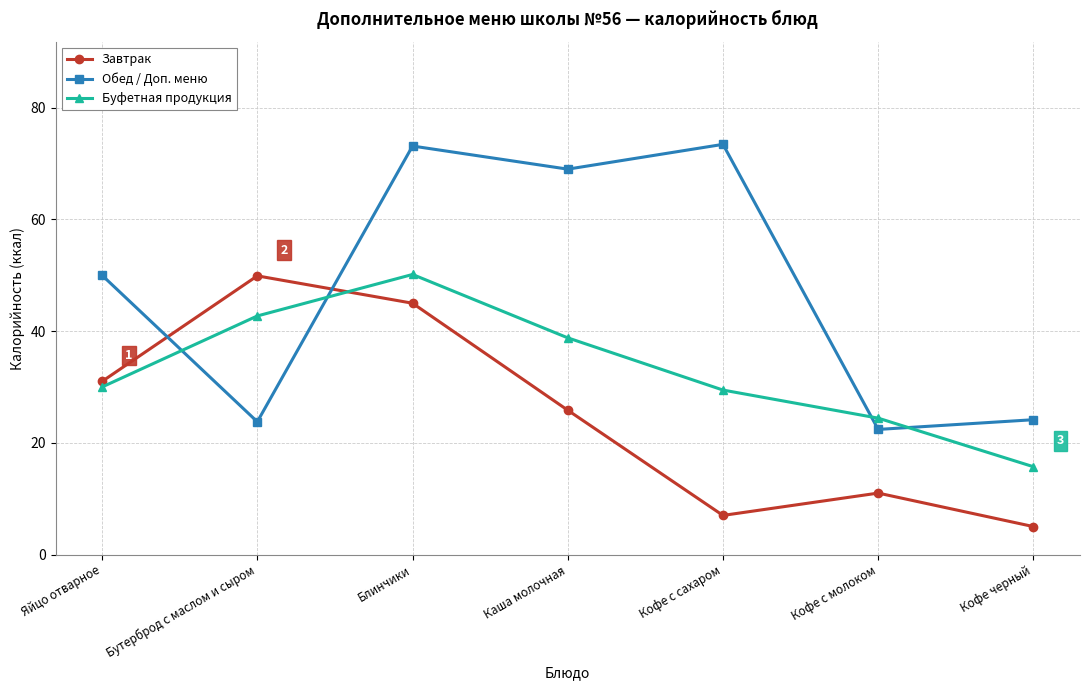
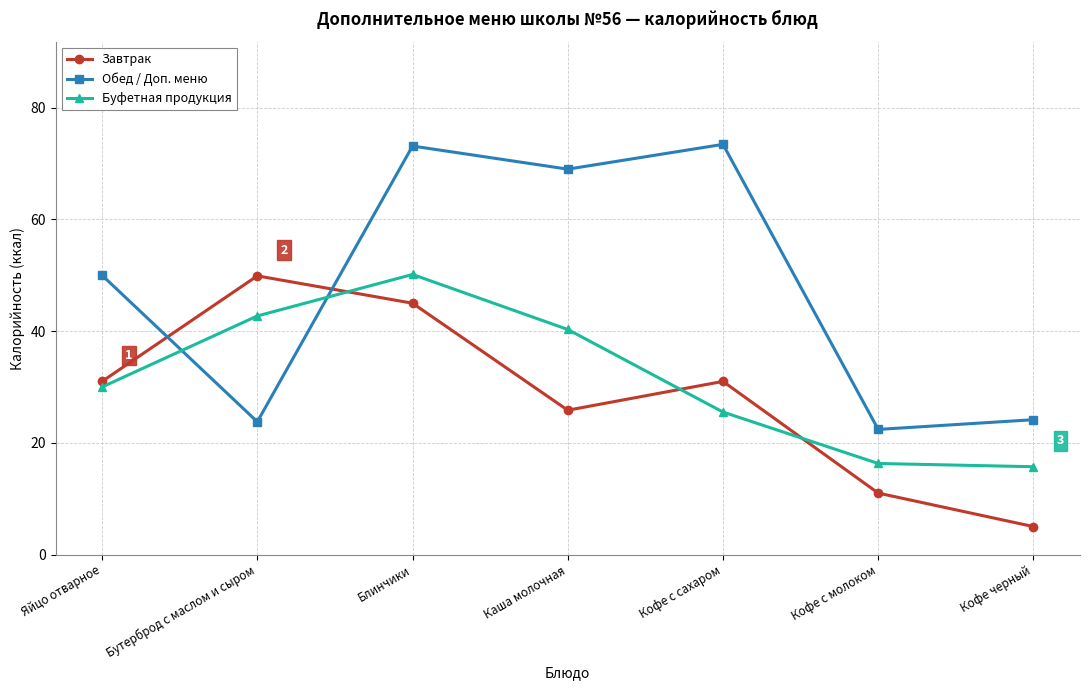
Буфетная продукция, Каша молочная: 39 -> 40
Завтрак, Кофе с сахаром: 7 -> 31
Буфетная продукция, Кофе с сахаром: 29 -> 26
Буфетная продукция, Кофе с молоком: 24 -> 16
